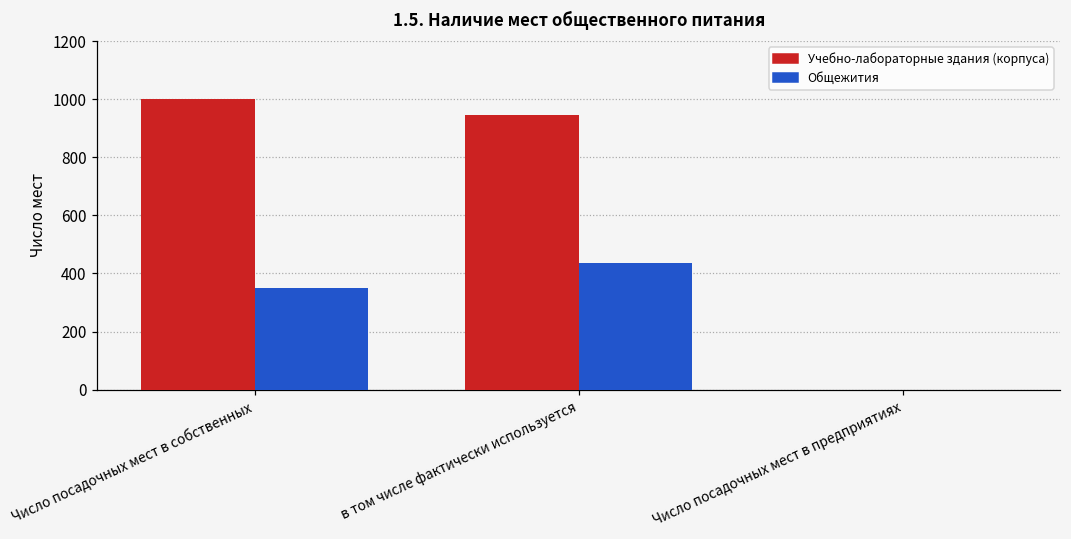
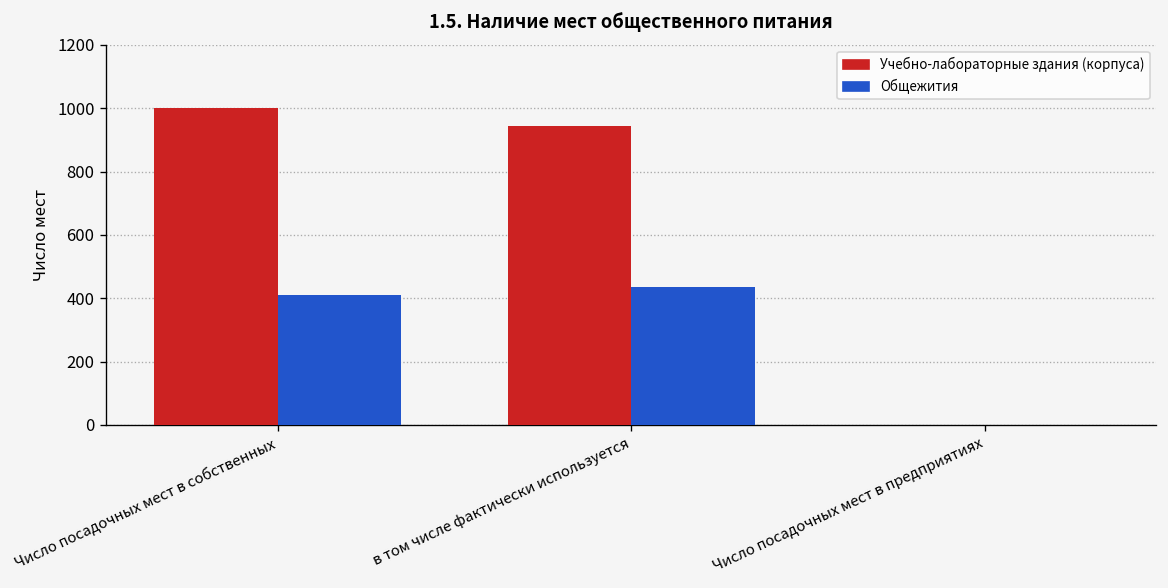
Общежития, Число посадочных мест в собственных: 350 -> 410
